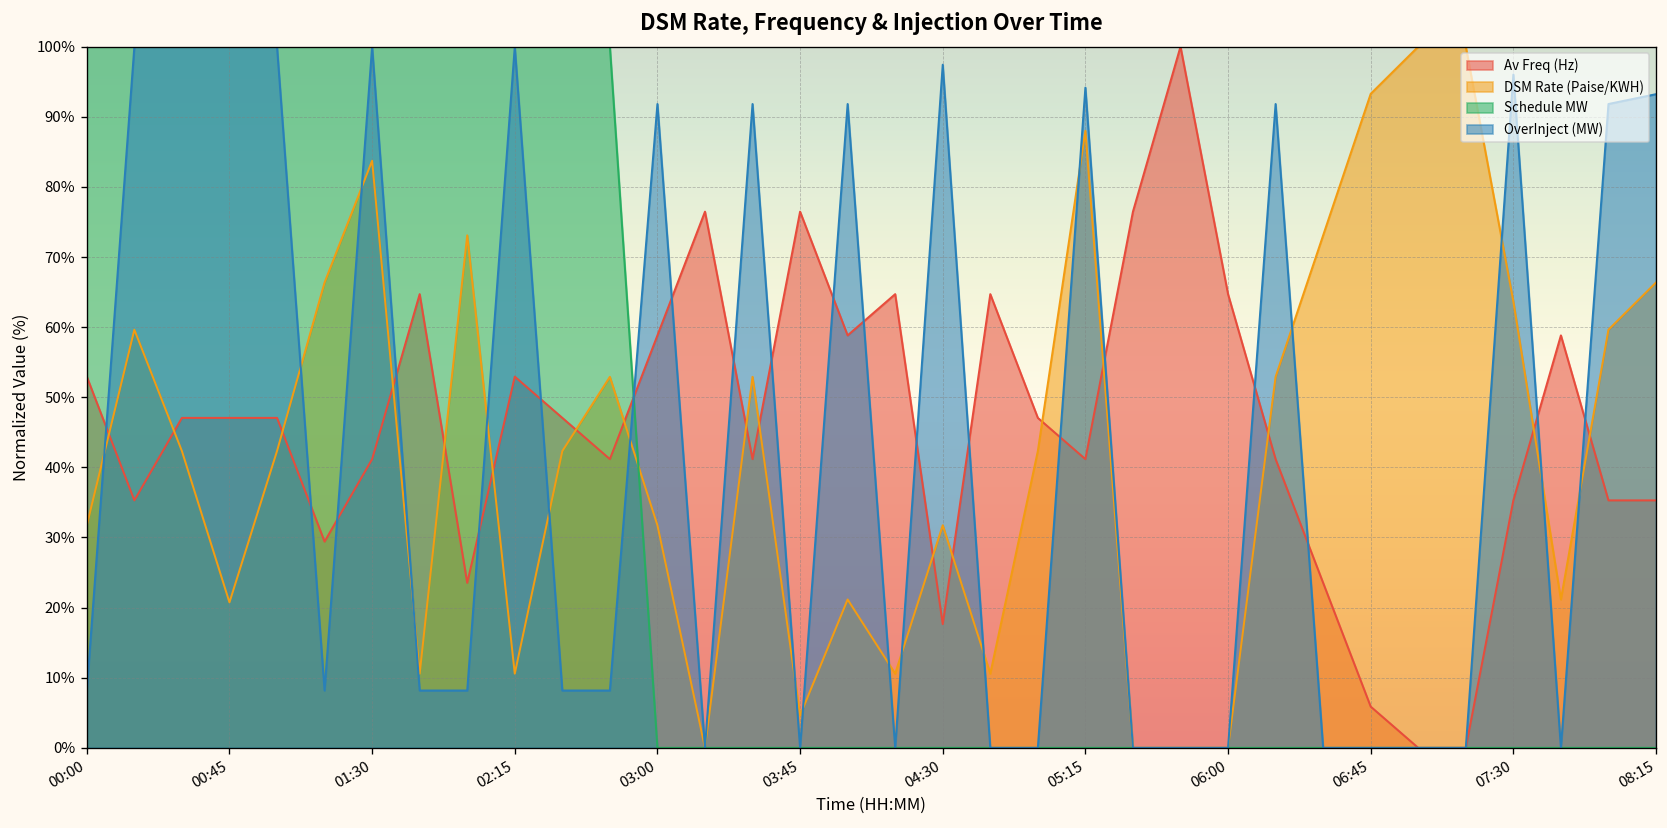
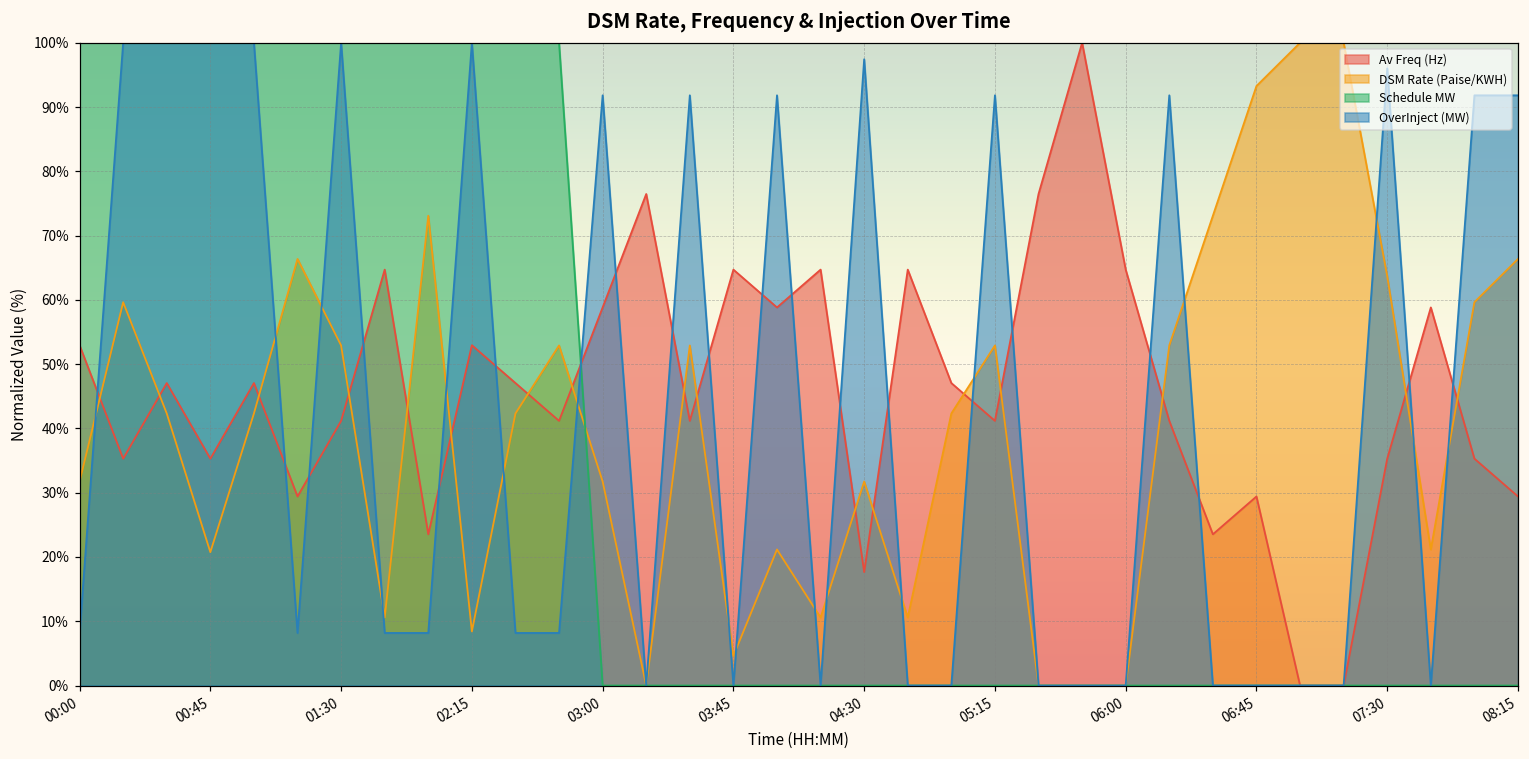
Av Freq (Hz), 00:45: 47% -> 35%
DSM Rate (Paise/KWH), 01:30: 84% -> 53%
DSM Rate (Paise/KWH), 02:15: 11% -> 8%
Av Freq (Hz), 03:45: 76% -> 65%
DSM Rate (Paise/KWH), 05:15: 88% -> 53%
OverInject (MW), 05:15: 94% -> 92%
Av Freq (Hz), 06:45: 6% -> 29%
Av Freq (Hz), 08:15: 35% -> 29%
OverInject (MW), 08:15: 93% -> 92%
